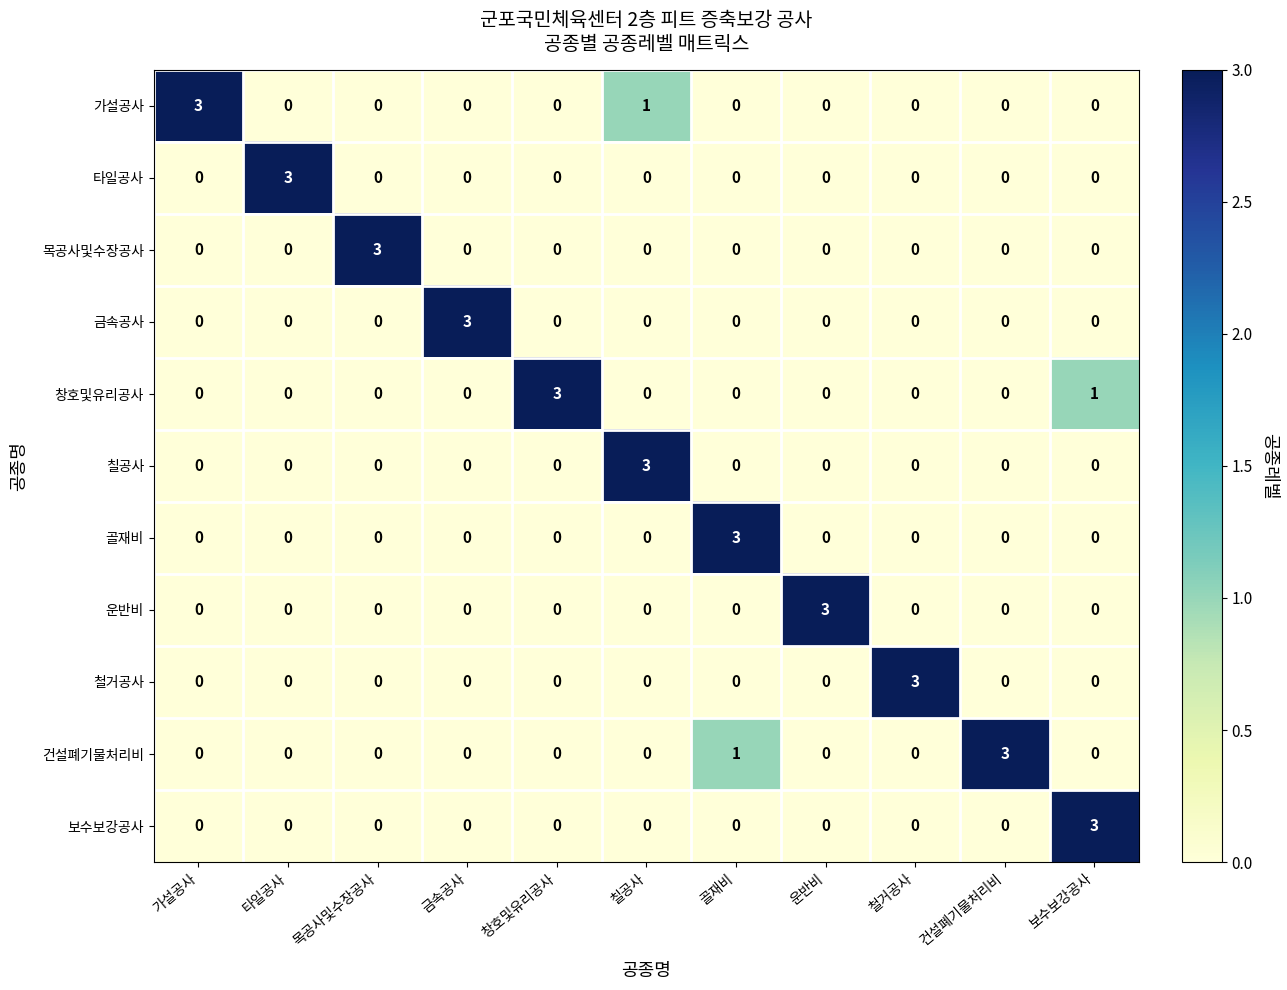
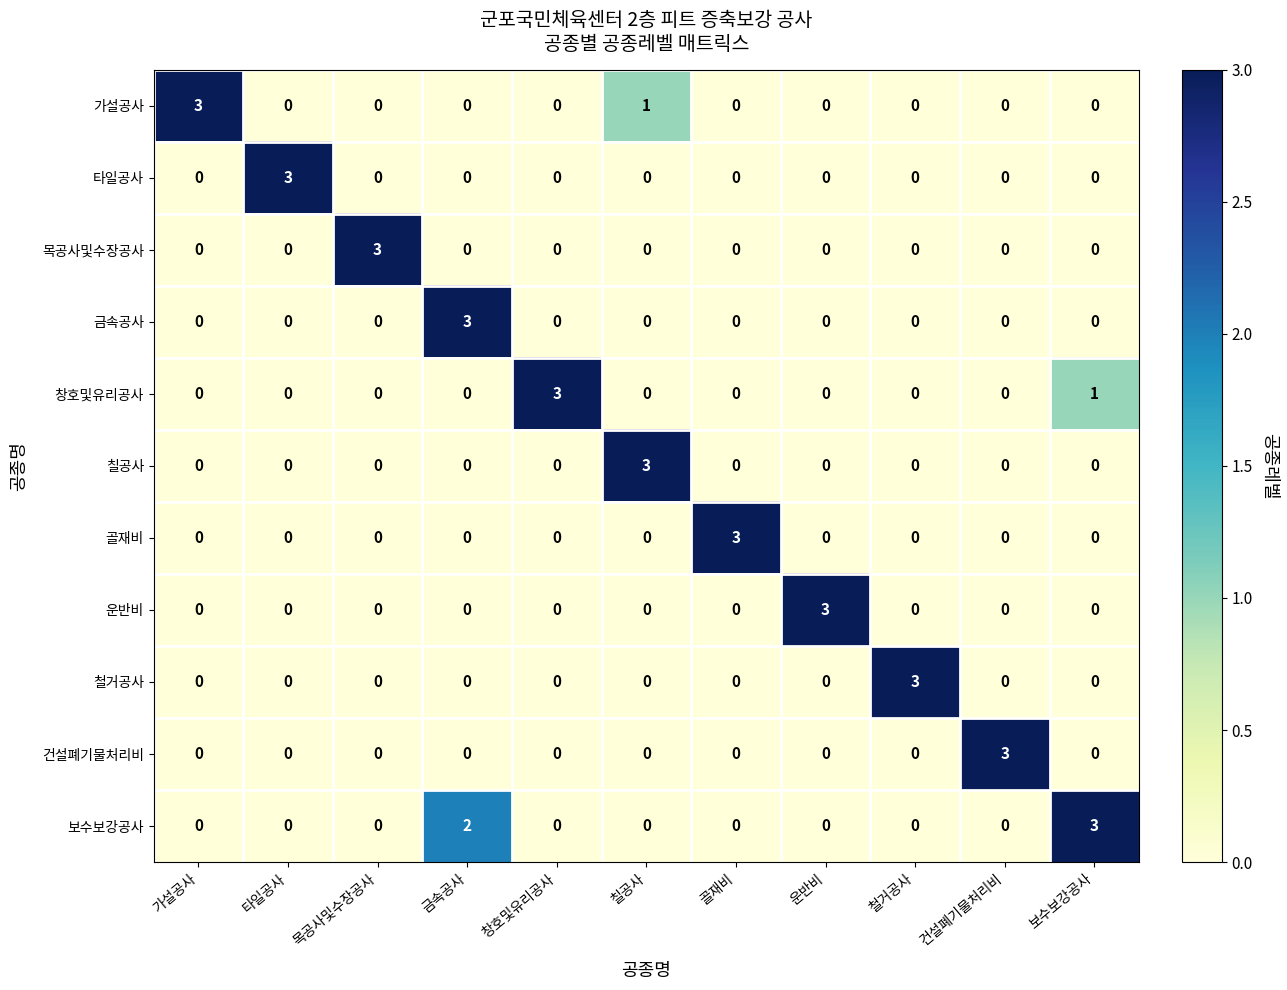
건설폐기물처리비, 골재비: 1 -> 0
보수보강공사, 금속공사: 0 -> 2
